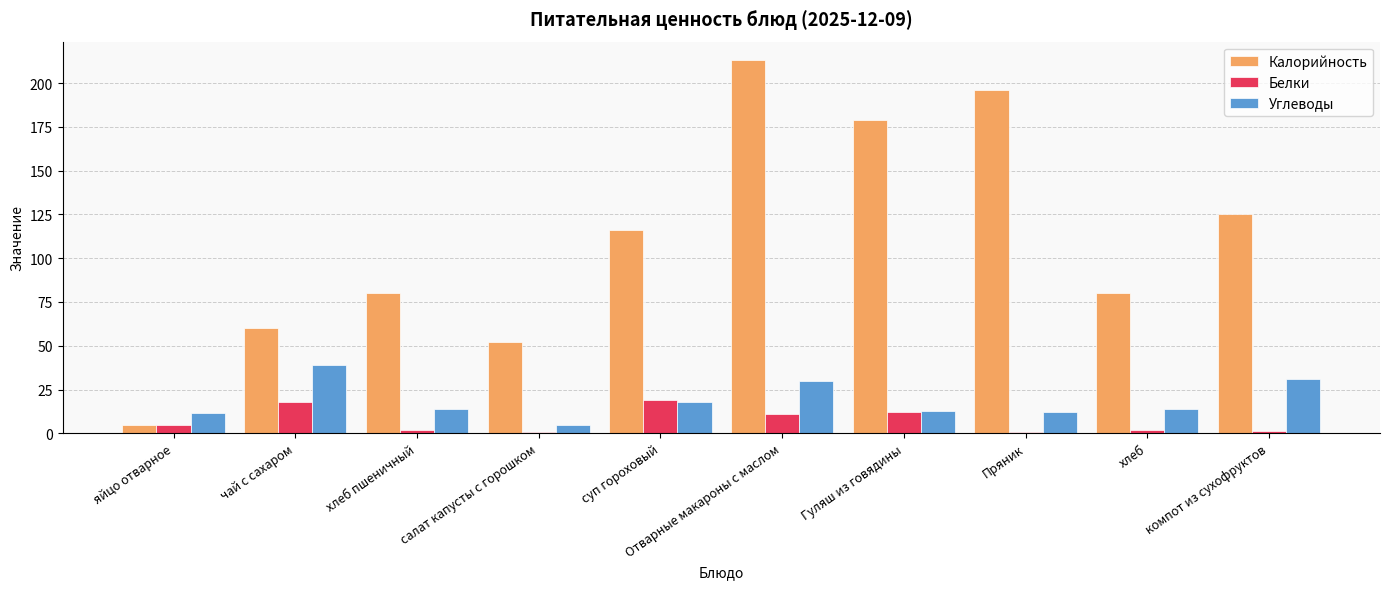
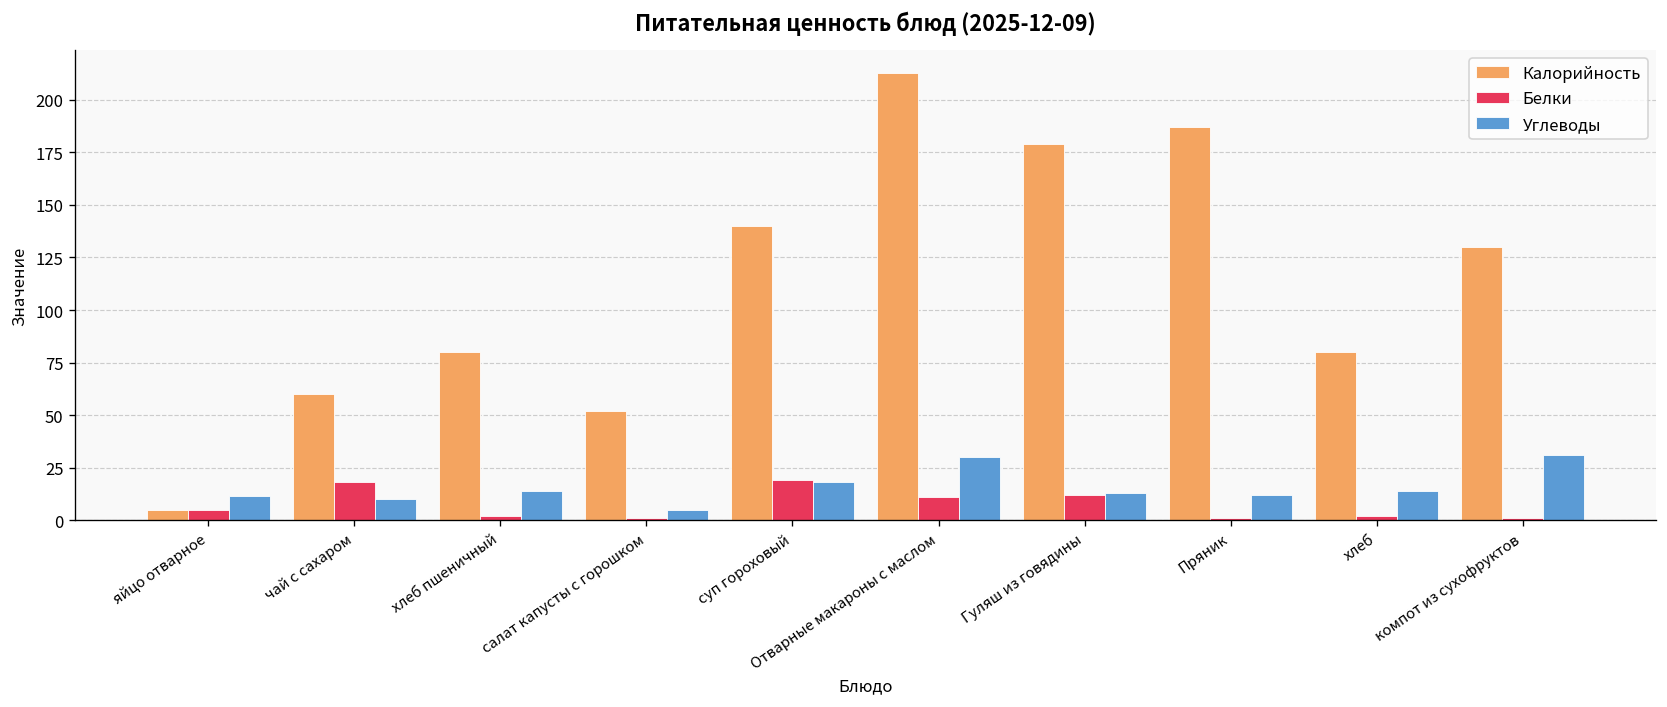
Углеводы, чай с сахаром: 39 -> 10
Калорийность, суп гороховый: 116 -> 140
Калорийность, Пряник: 196 -> 187
Калорийность, компот из сухофруктов: 125 -> 130
